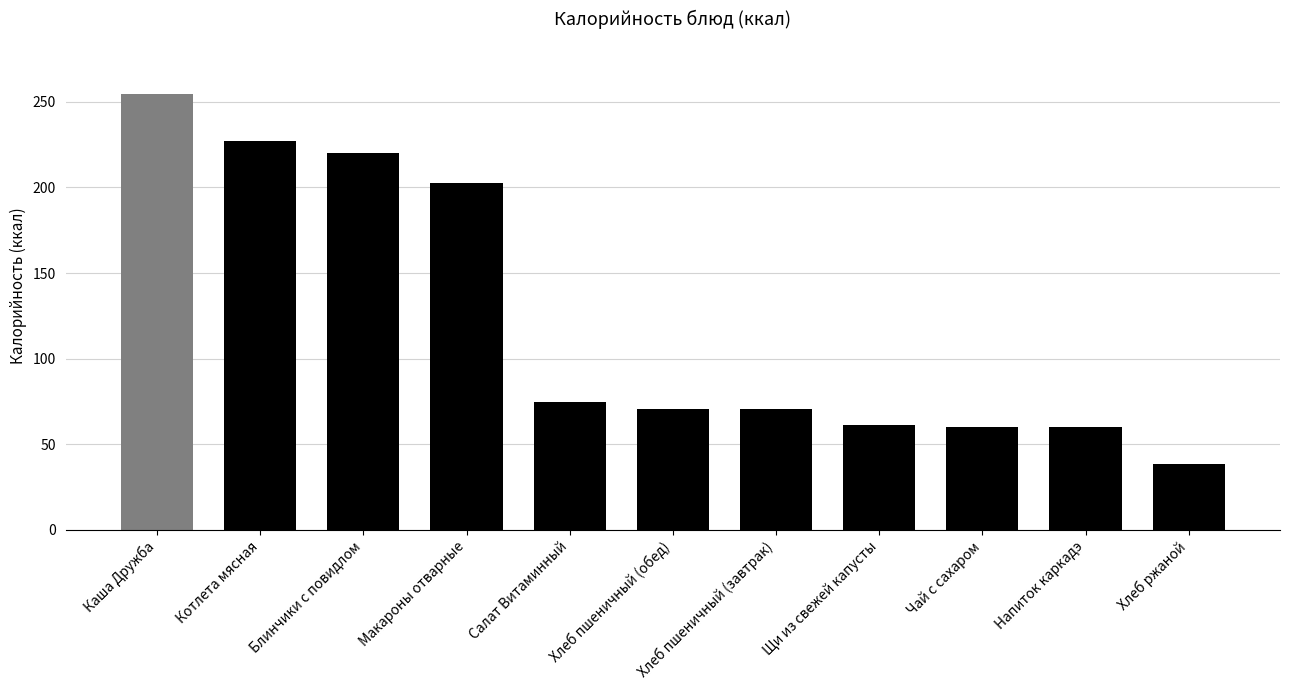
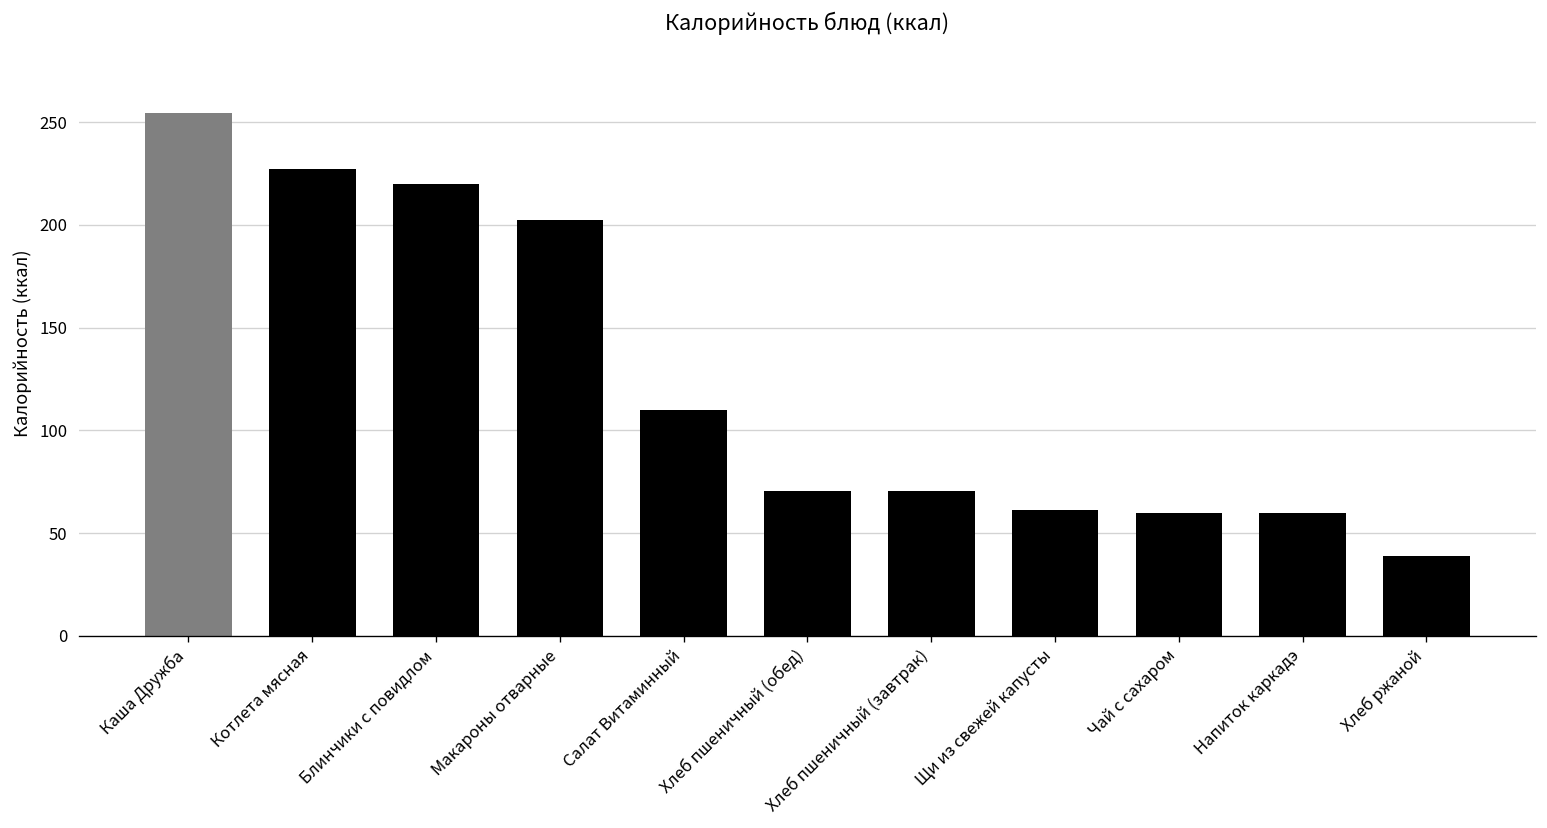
Салат Витаминный: 75 -> 110
